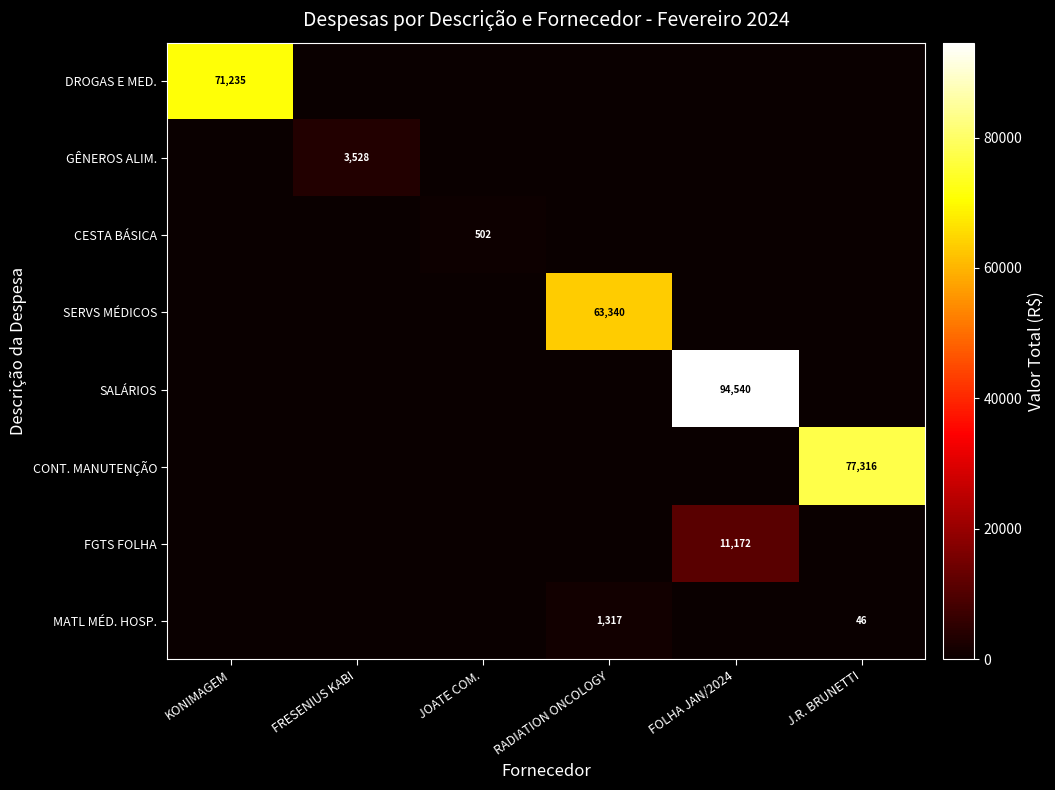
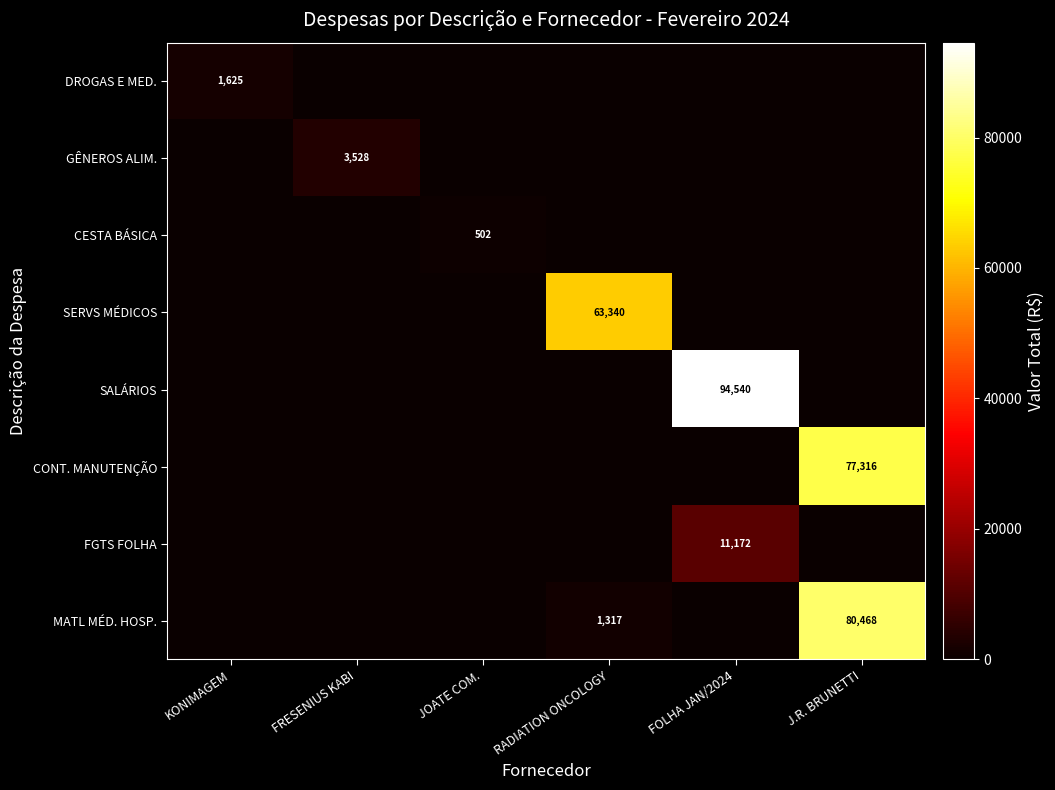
DROGAS E MED., KONIMAGEM: 71,235 -> 1,625
MATL MÉD. HOSP., J.R. BRUNETTI: 46 -> 80,468
